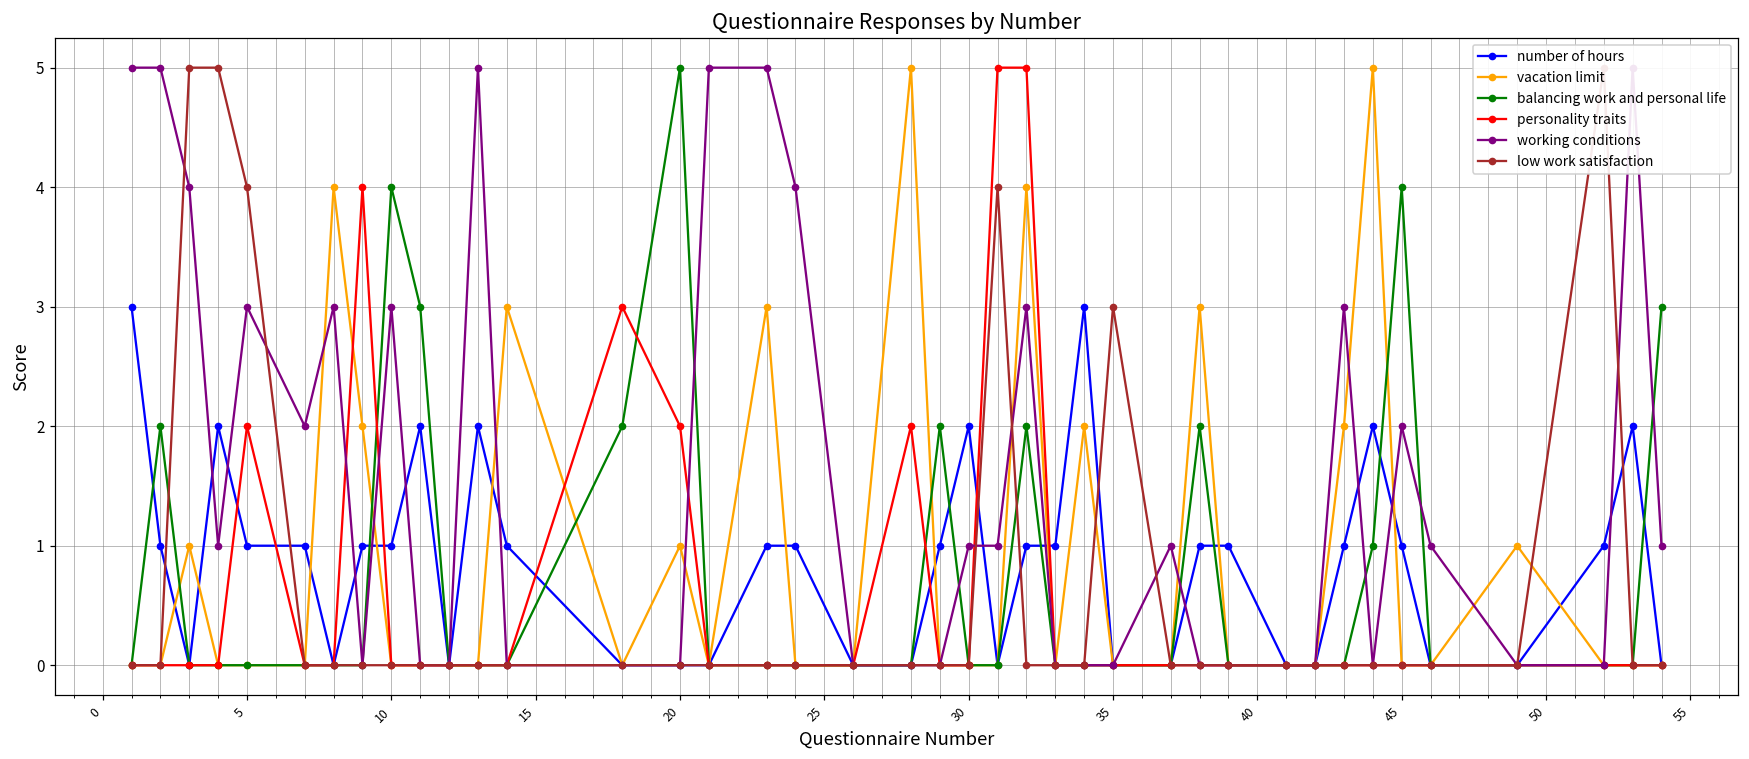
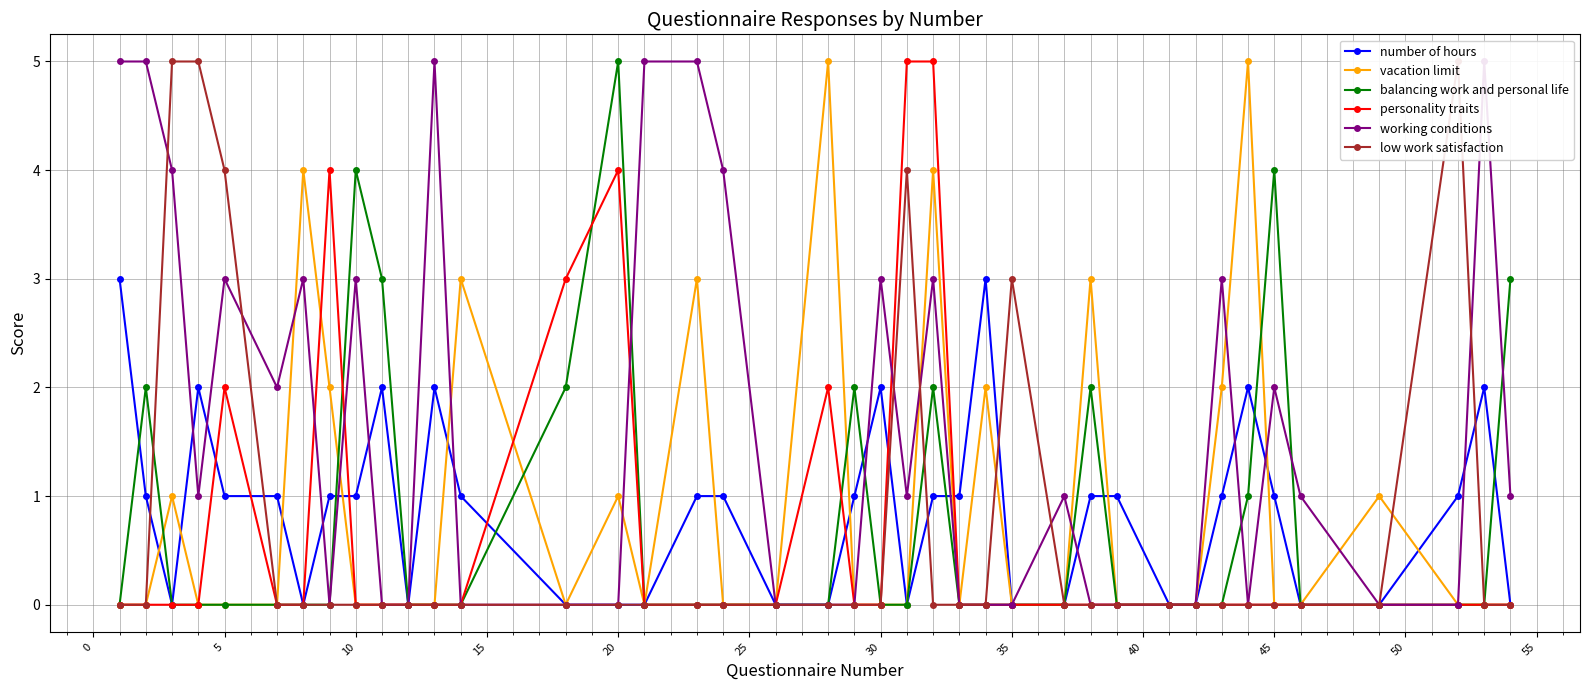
personality traits, 20: 2 -> 4
working conditions, 30: 1 -> 3
